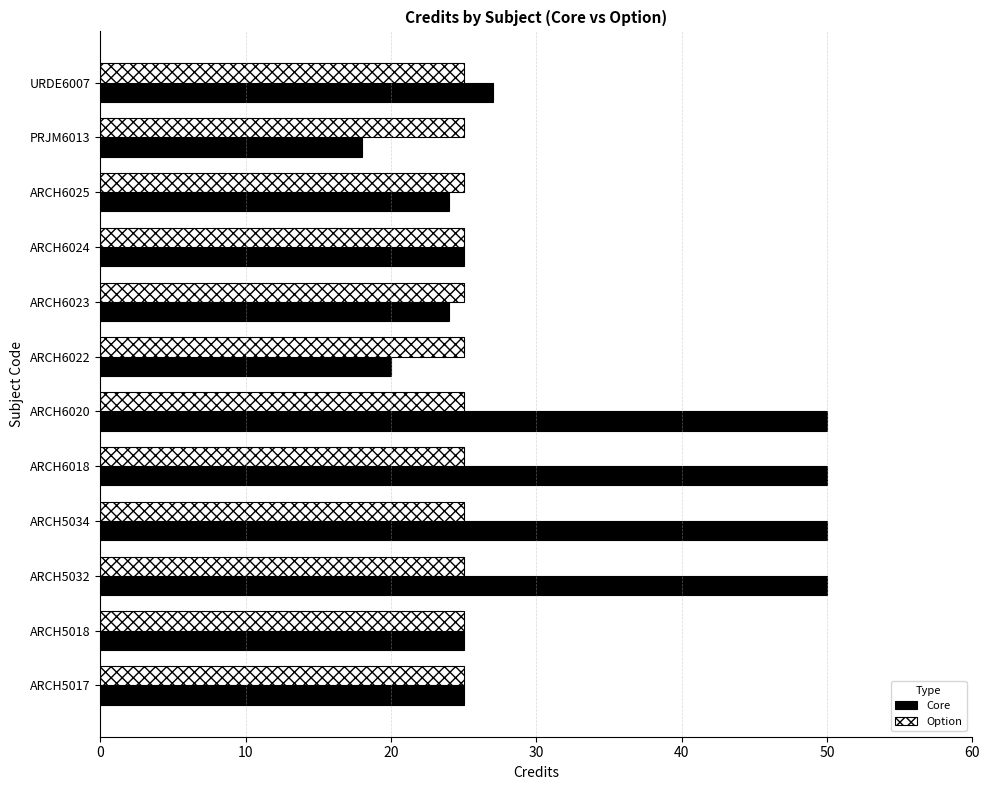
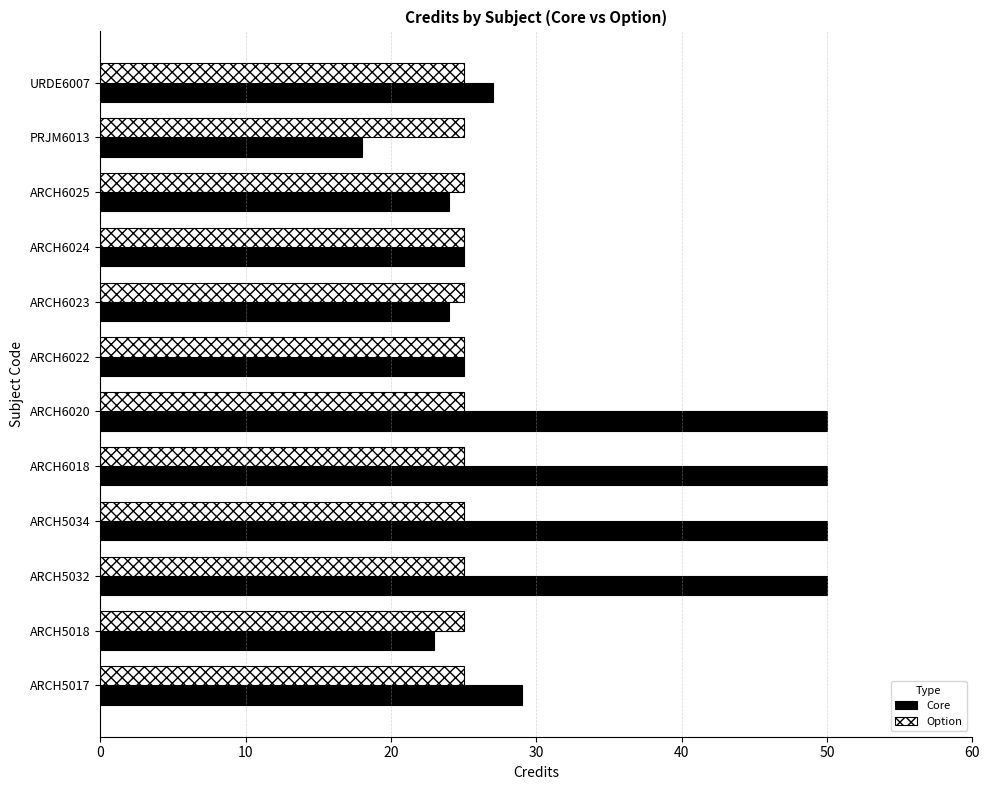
Core, ARCH6022: 20 -> 25
Core, ARCH5018: 25 -> 23
Core, ARCH5017: 25 -> 29
